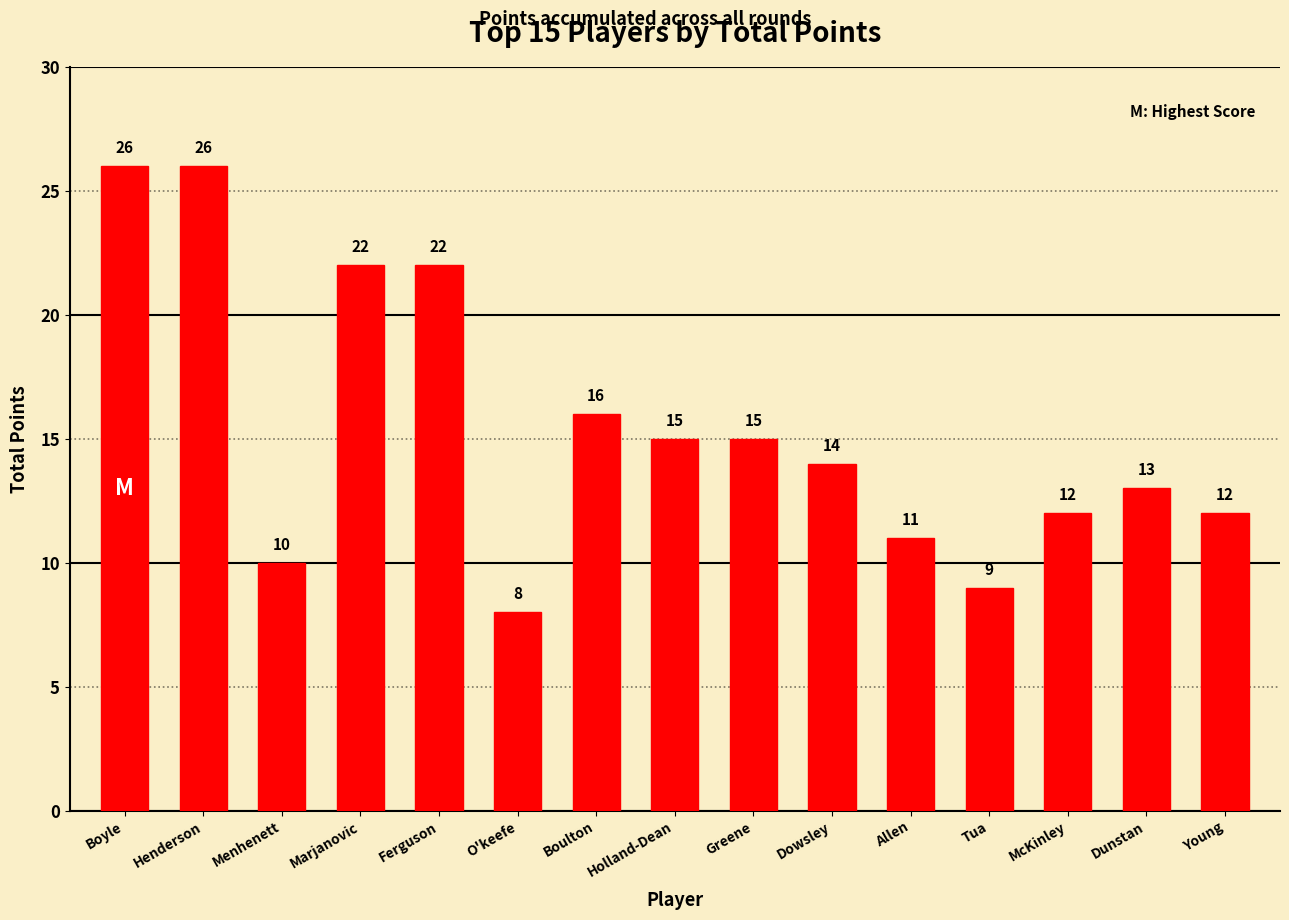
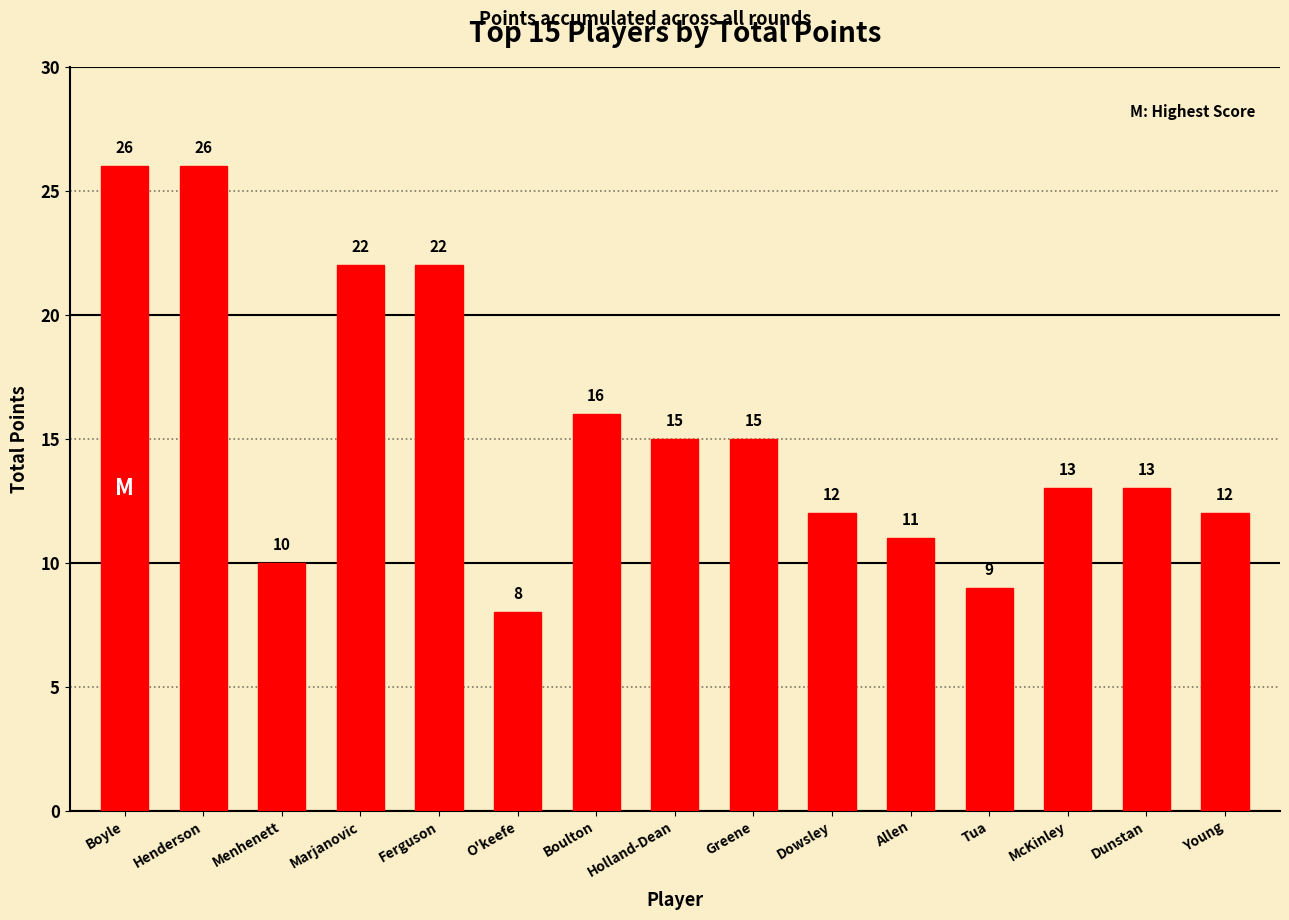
Dowsley: 14 -> 12
McKinley: 12 -> 13
